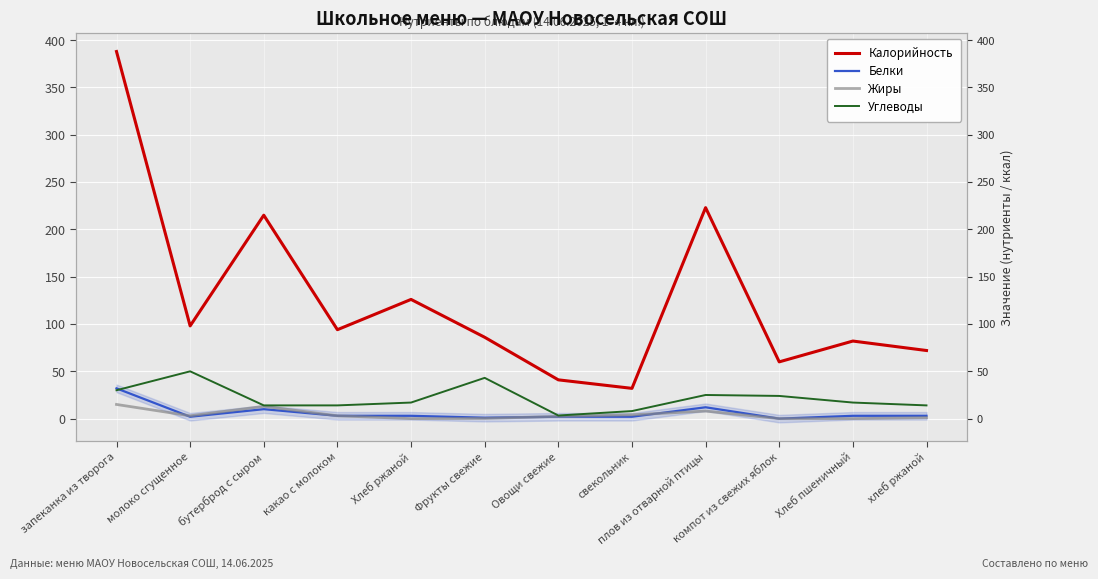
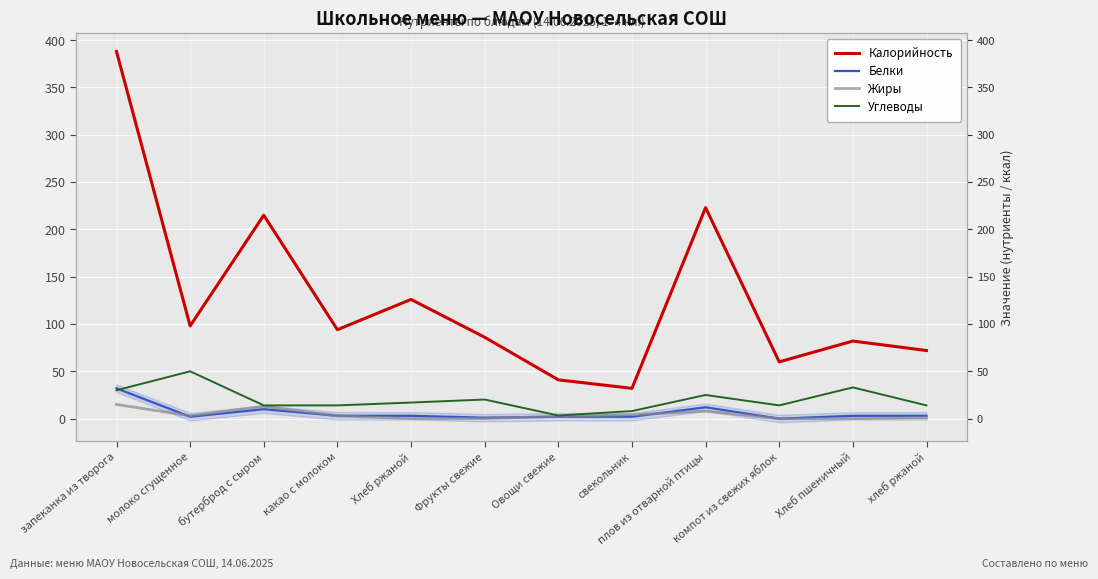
Углеводы, Фрукты свежие: 40 -> 20
Углеводы, компот из свежих яблок: 20 -> 10
Углеводы, Хлеб пшеничный: 20 -> 30
